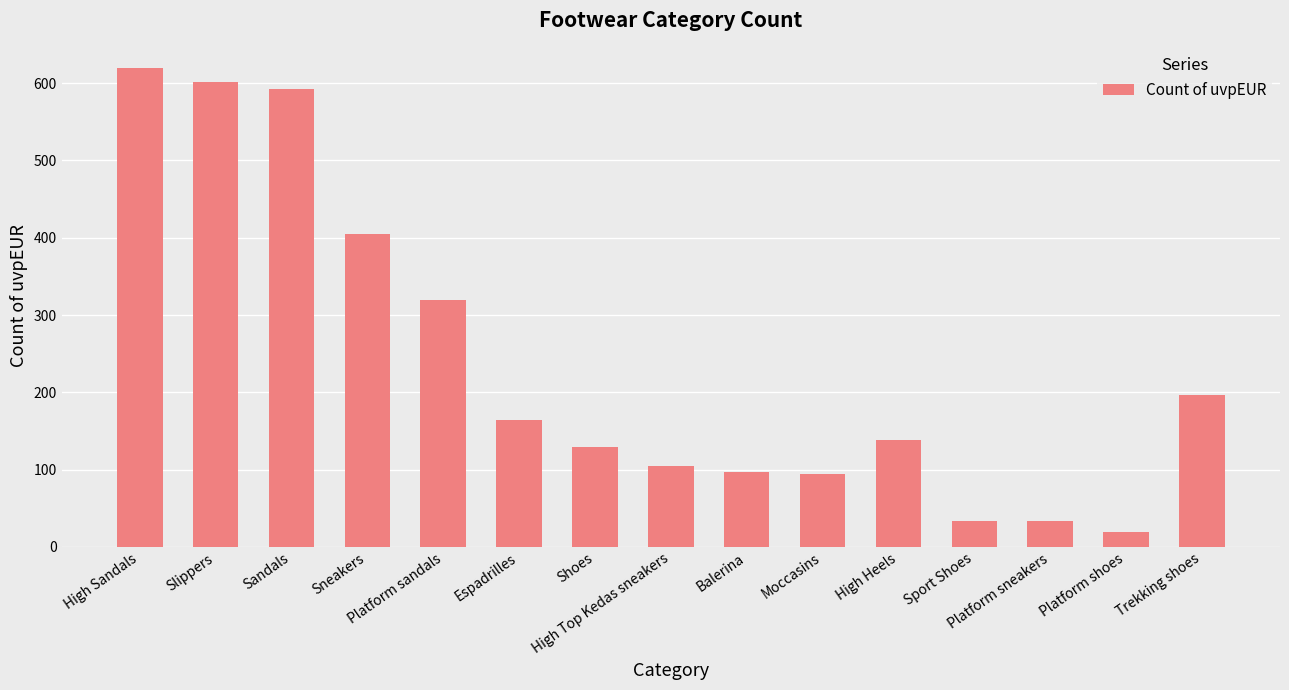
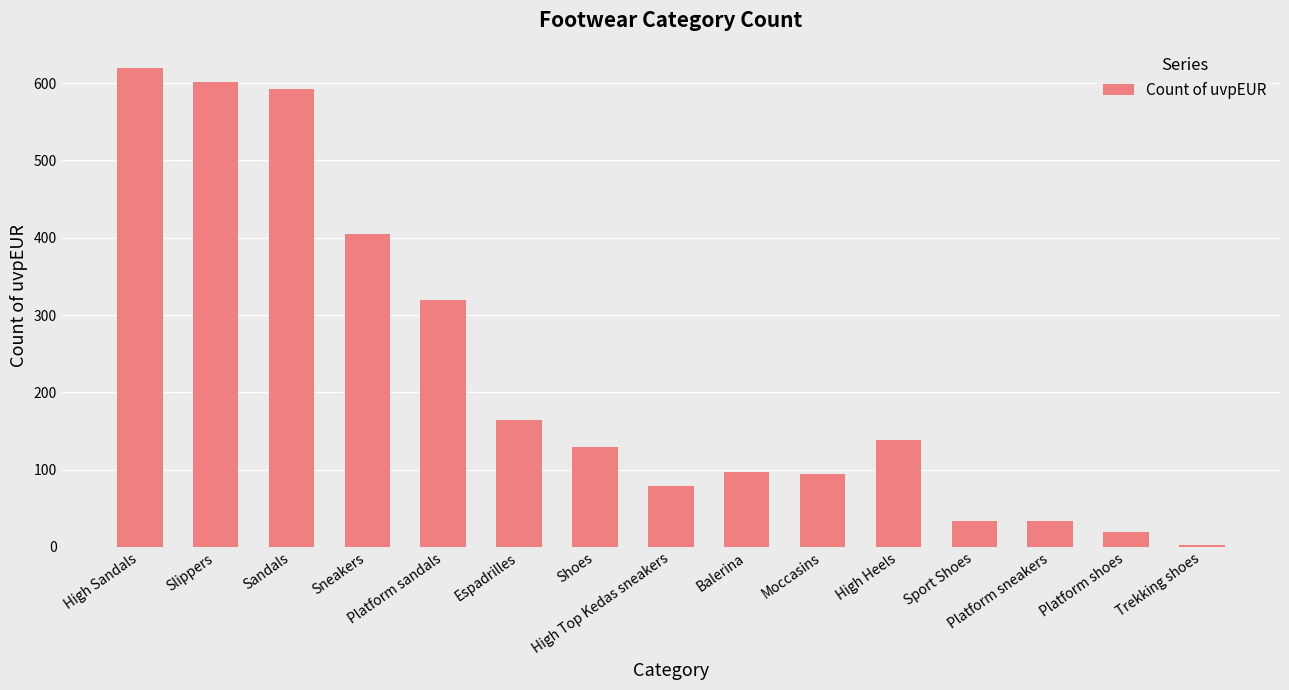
High Top Kedas sneakers: 110 -> 80
Trekking shoes: 200 -> 0
